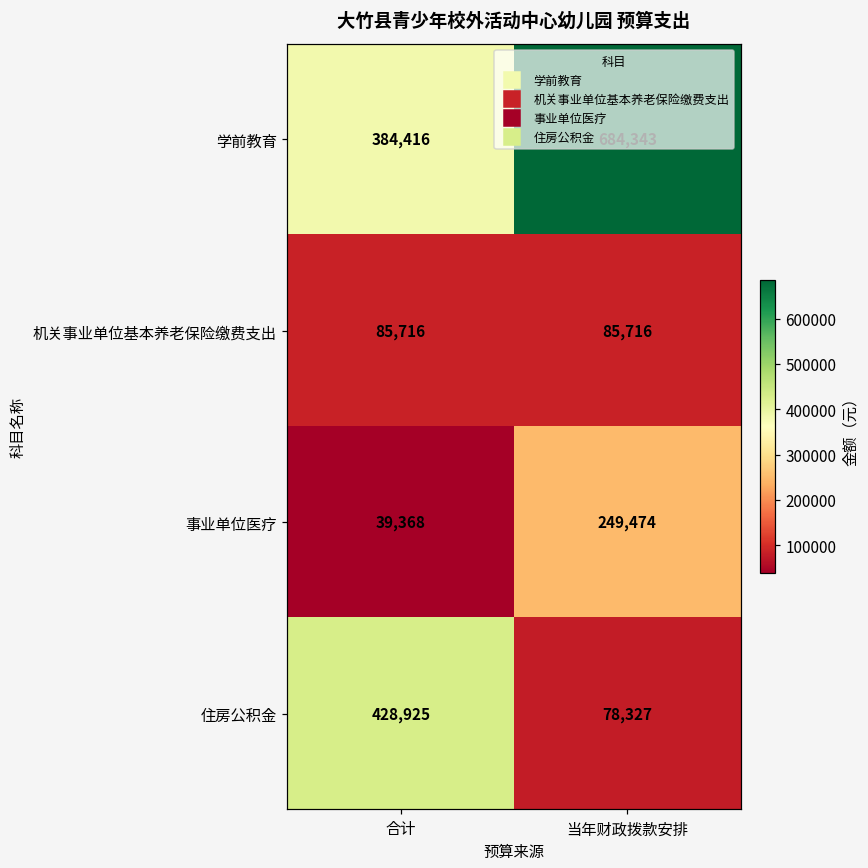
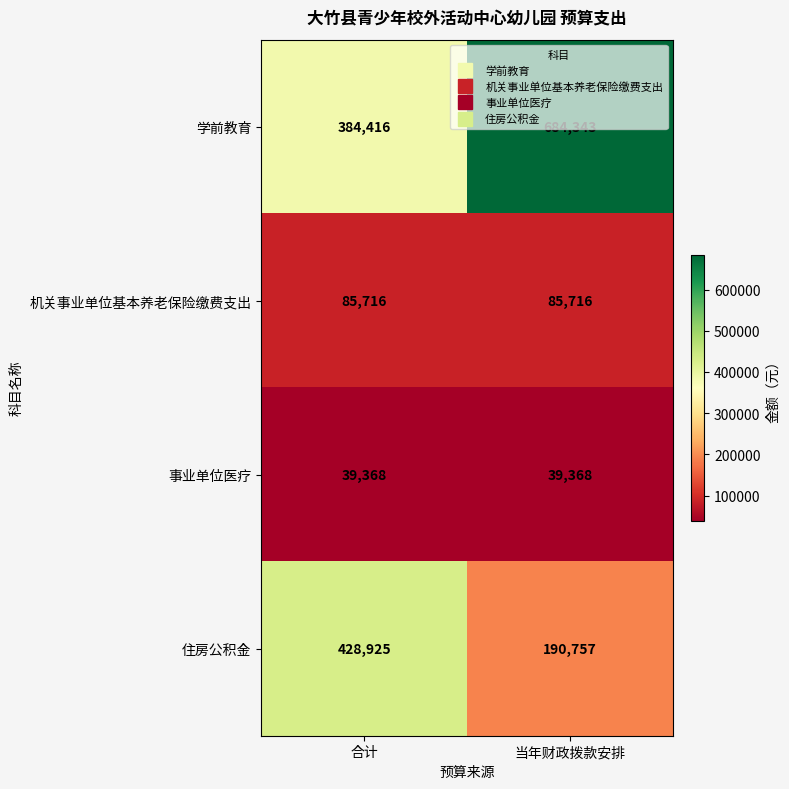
事业单位医疗, 当年财政拨款安排: 249,474 -> 39,368
住房公积金, 当年财政拨款安排: 78,327 -> 190,757
